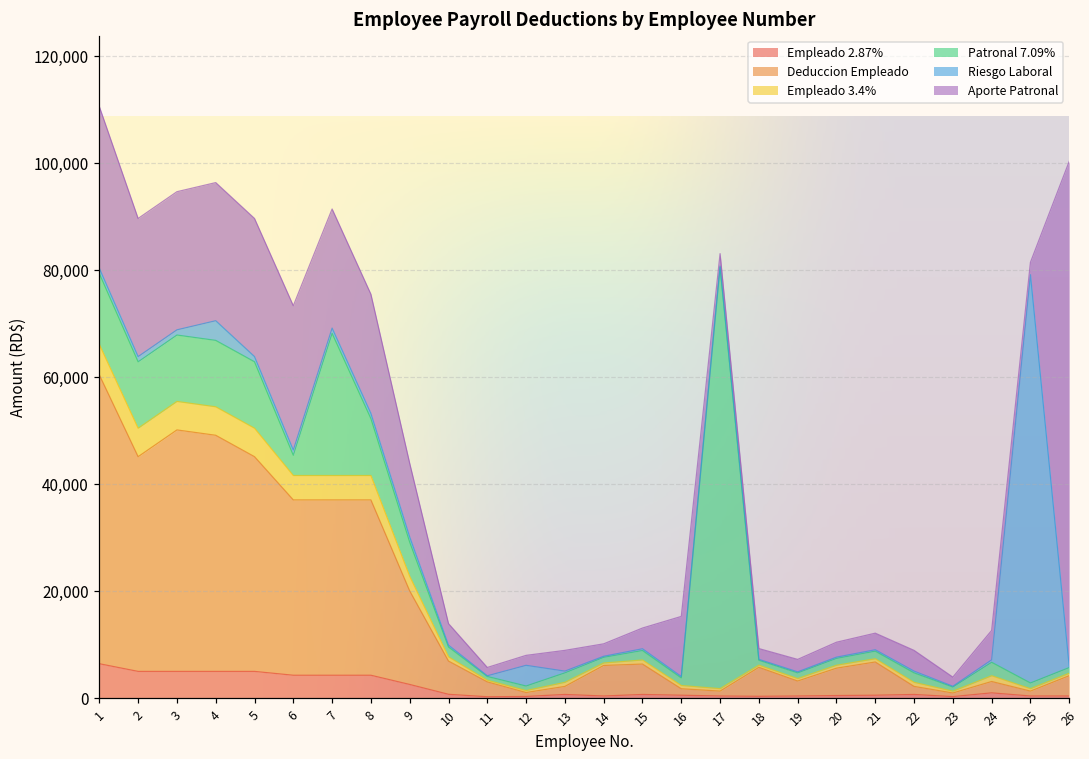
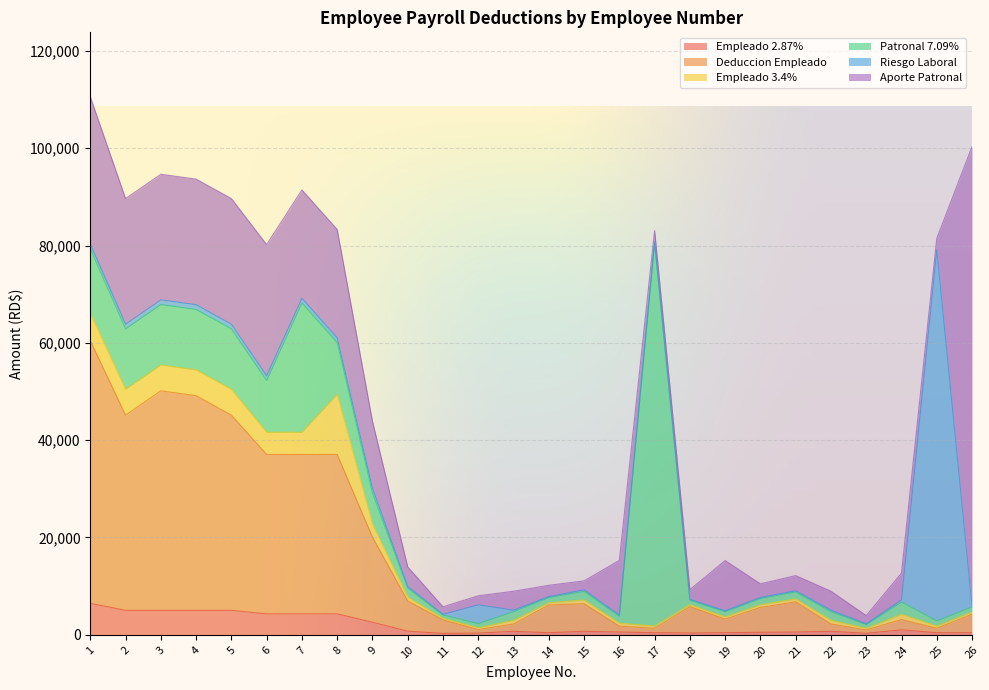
Riesgo Laboral, 4: 4,000 -> 1,000
Patronal 7.09%, 6: 4,000 -> 11,000
Empleado 3.4%, 8: 5,000 -> 12,000
Aporte Patronal, 15: 4,000 -> 2,000
Aporte Patronal, 19: 2,000 -> 10,000
